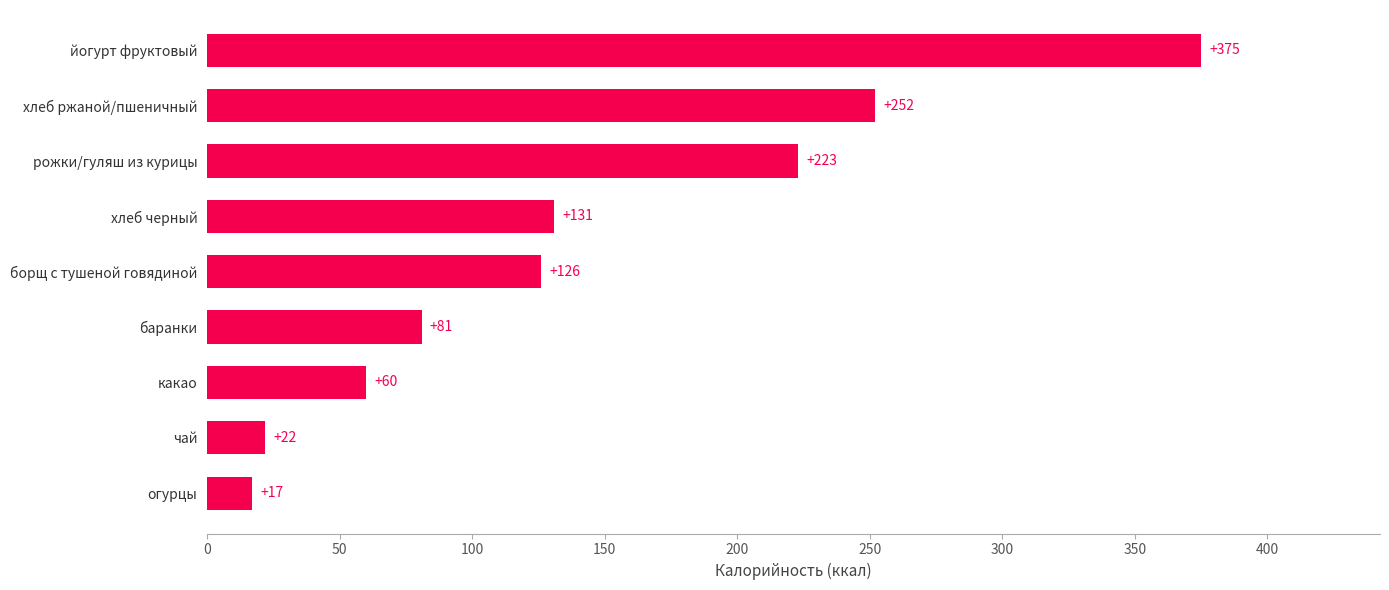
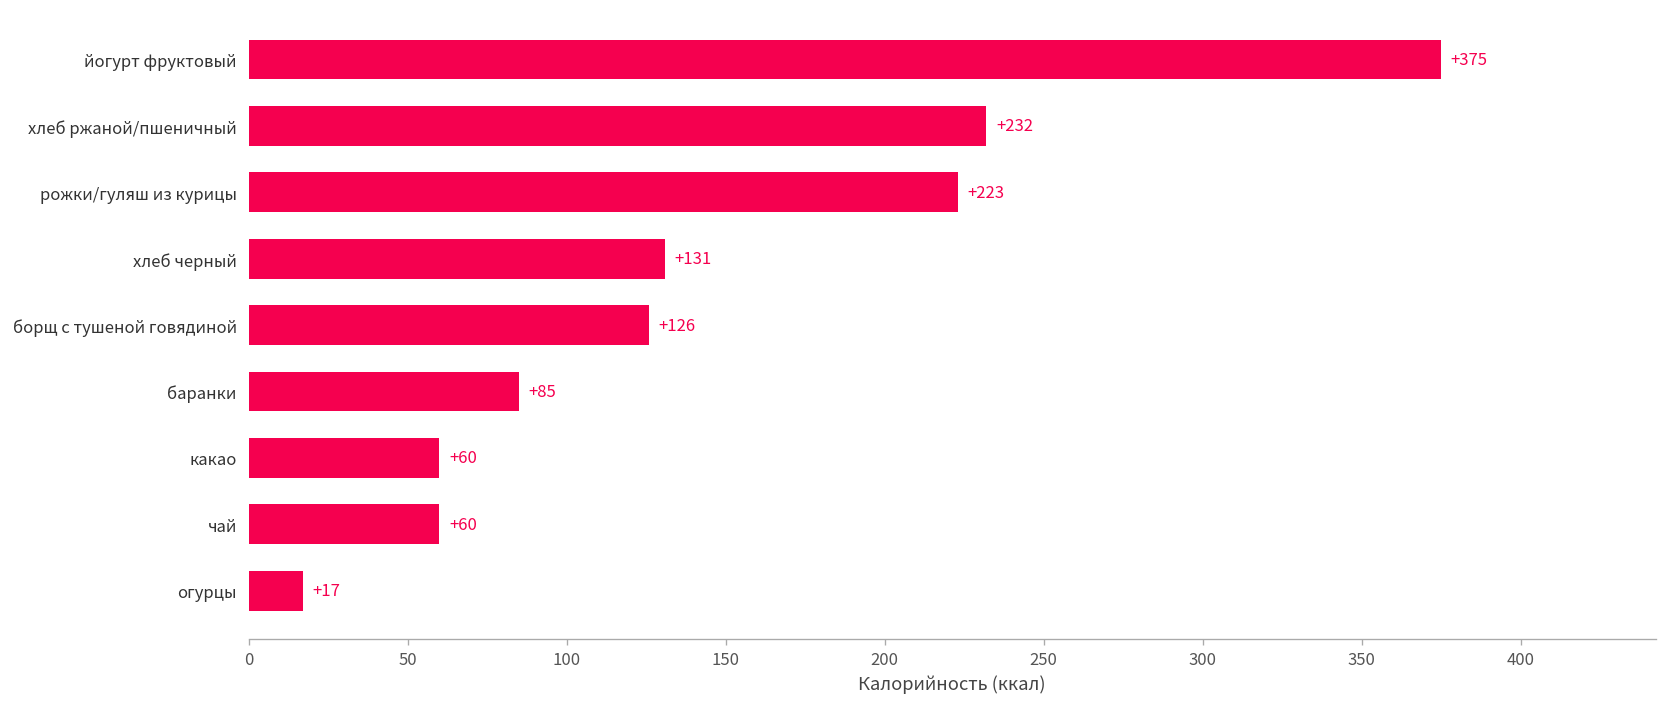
хлеб ржаной/пшеничный: +252 -> +232
баранки: +81 -> +85
чай: +22 -> +60
